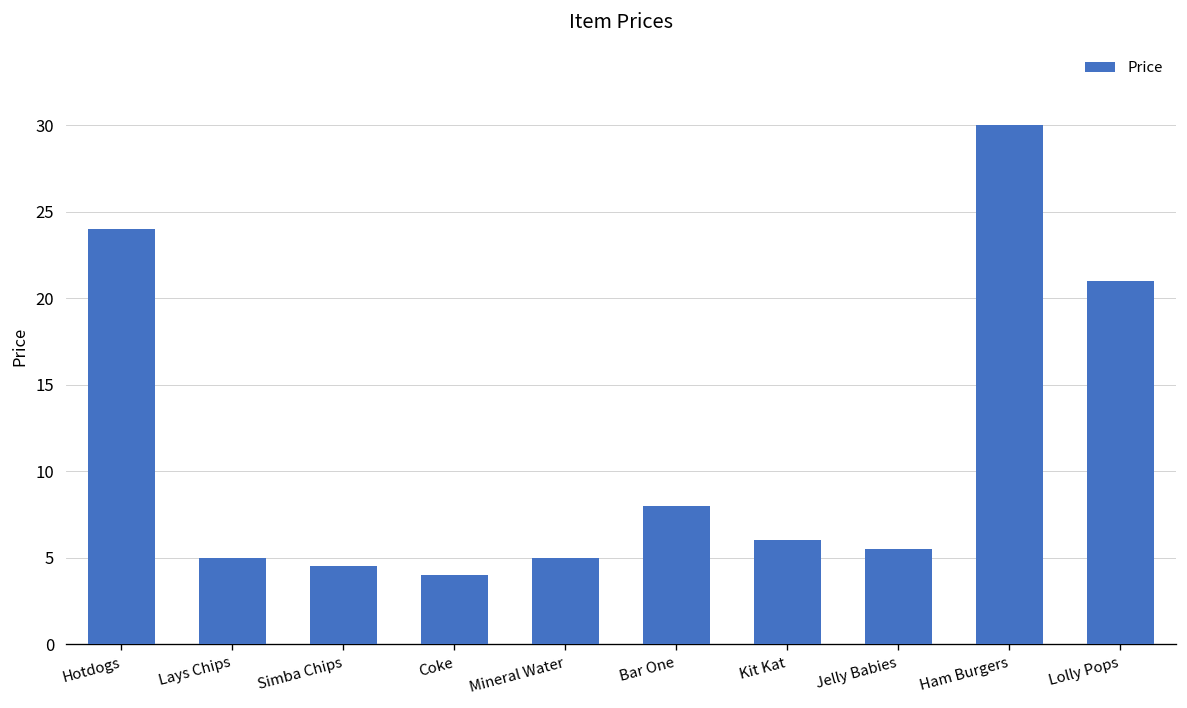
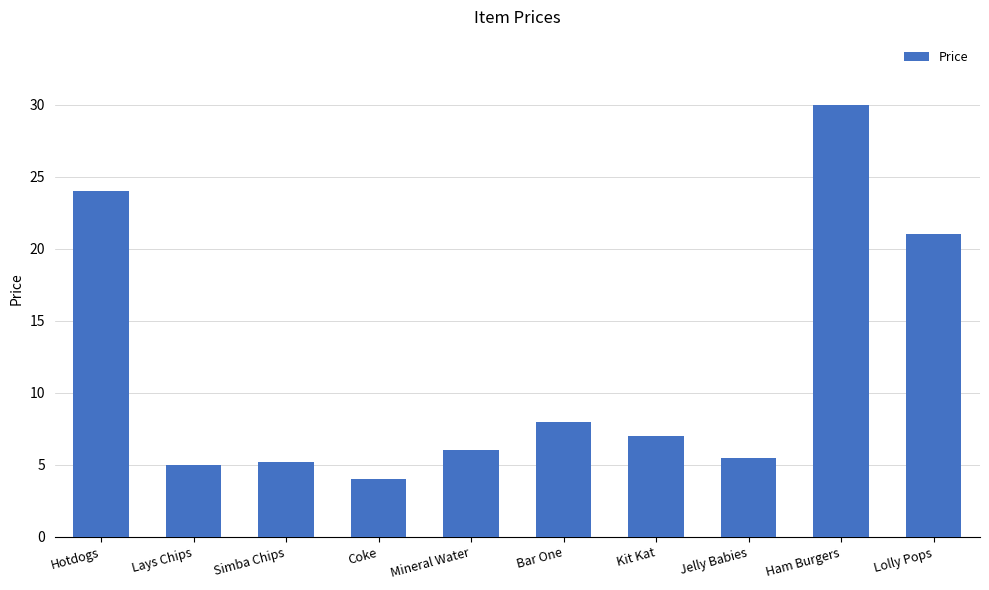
Simba Chips: 4.5 -> 5.2
Mineral Water: 5 -> 6
Kit Kat: 6 -> 7
